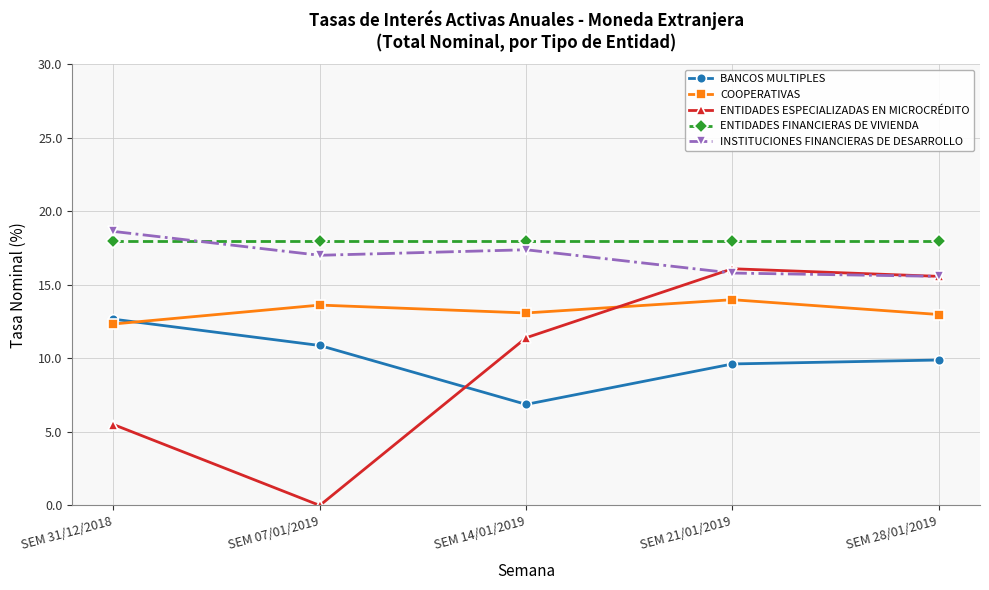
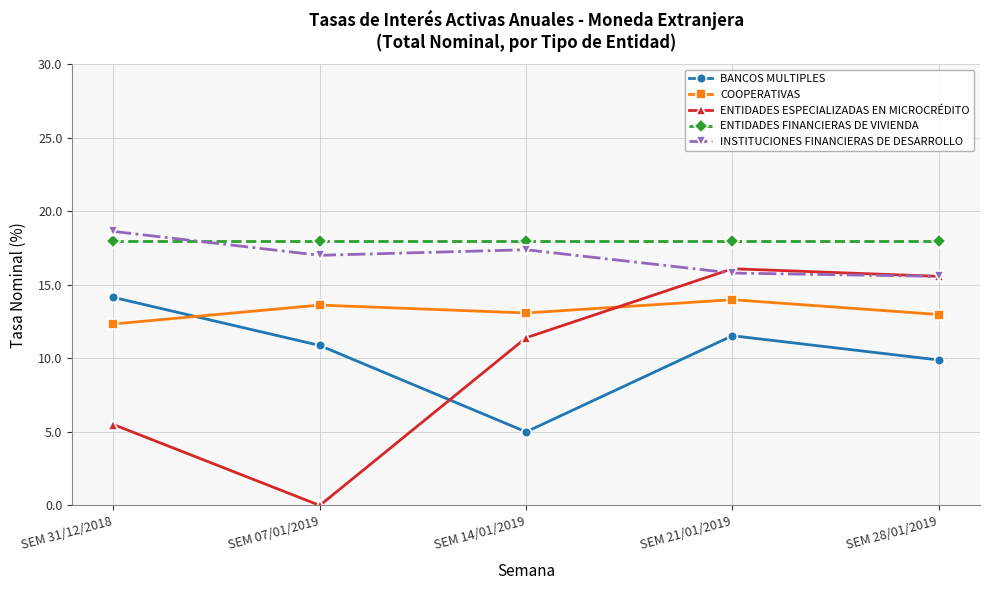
BANCOS MULTIPLES, SEM 31/12/2018: 12.7 -> 14.1
BANCOS MULTIPLES, SEM 14/01/2019: 6.9 -> 5.0
BANCOS MULTIPLES, SEM 21/01/2019: 9.6 -> 11.5
